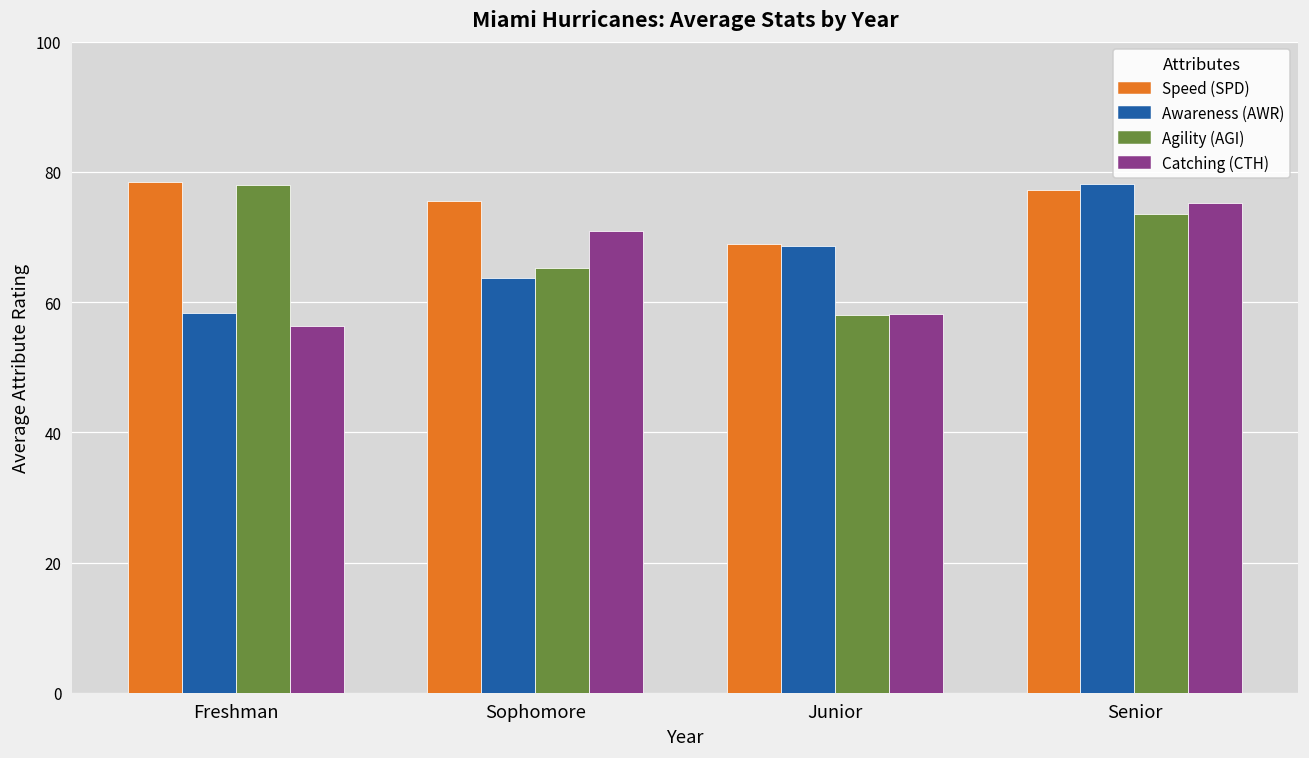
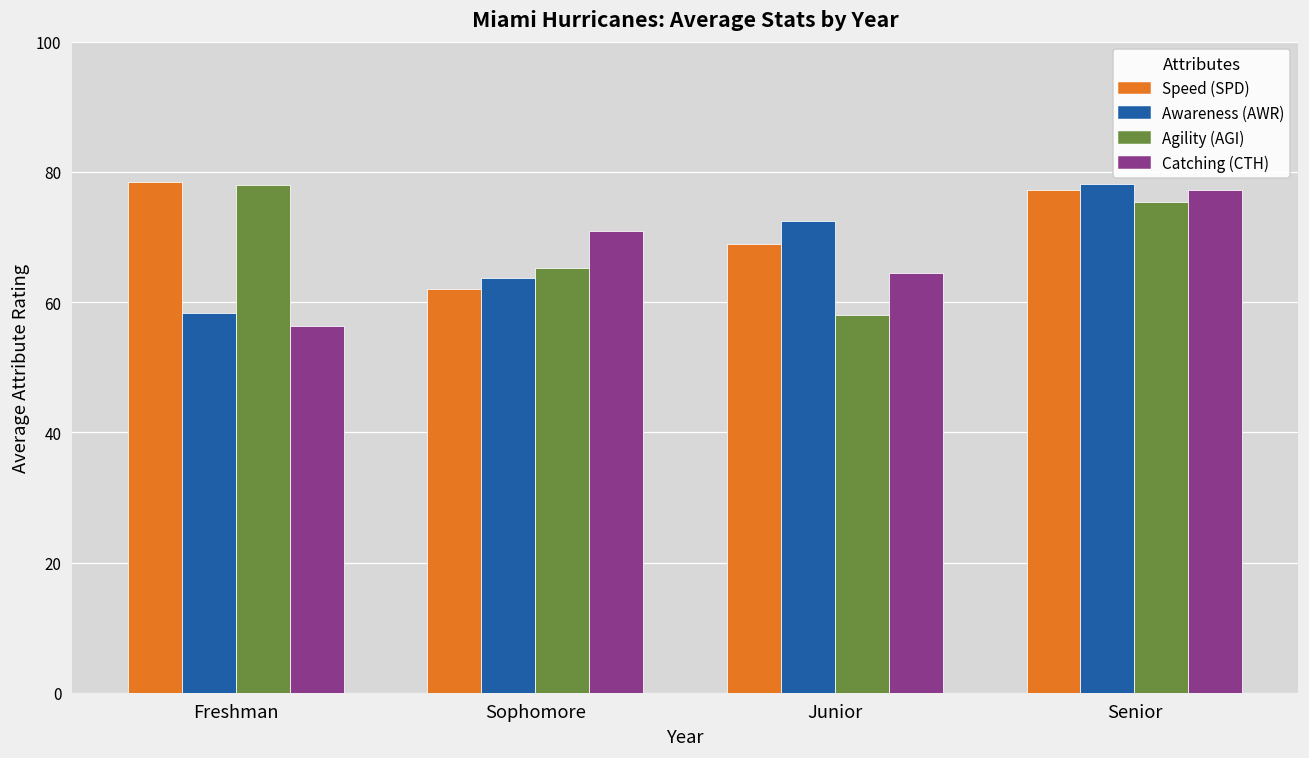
Speed (SPD), Sophomore: 76 -> 62
Awareness (AWR), Junior: 69 -> 73
Catching (CTH), Junior: 58 -> 65
Agility (AGI), Senior: 74 -> 75
Catching (CTH), Senior: 75 -> 77
